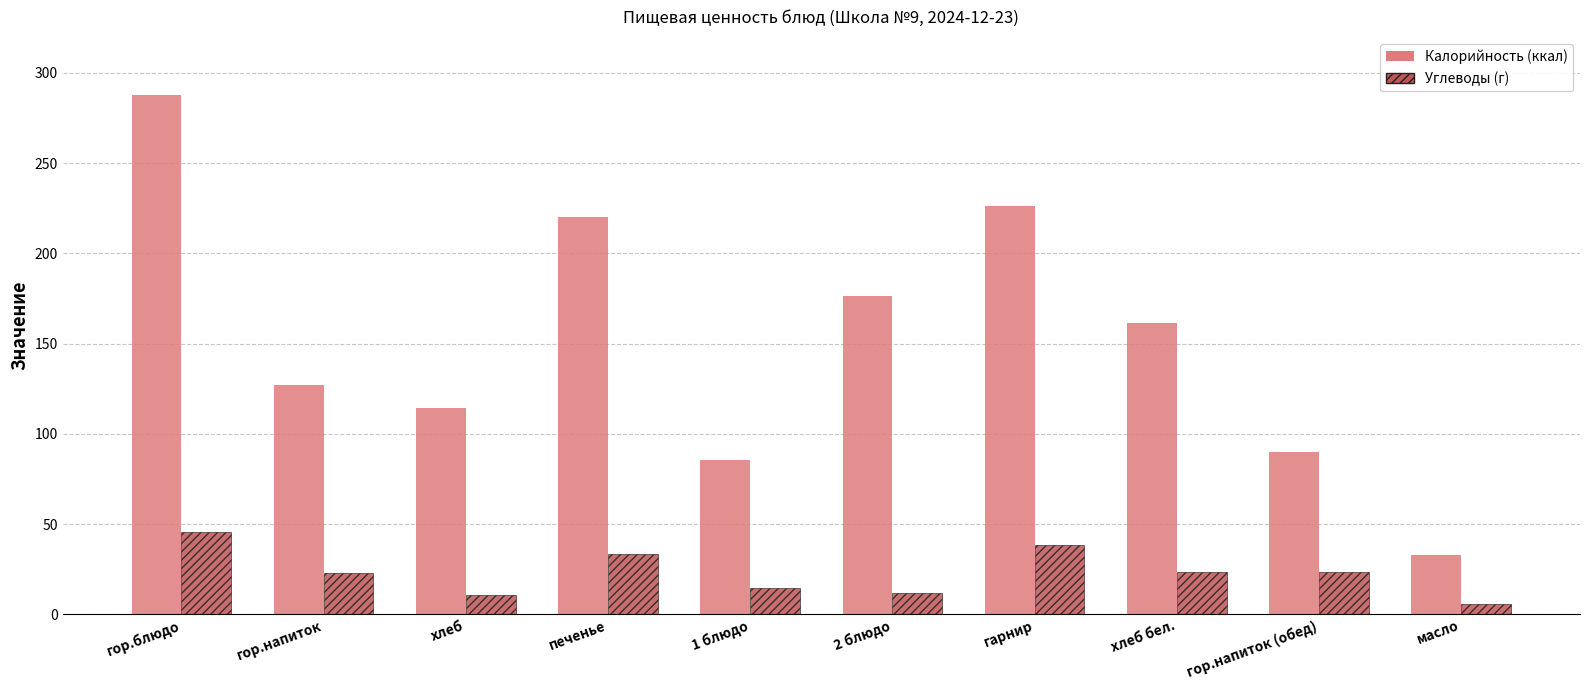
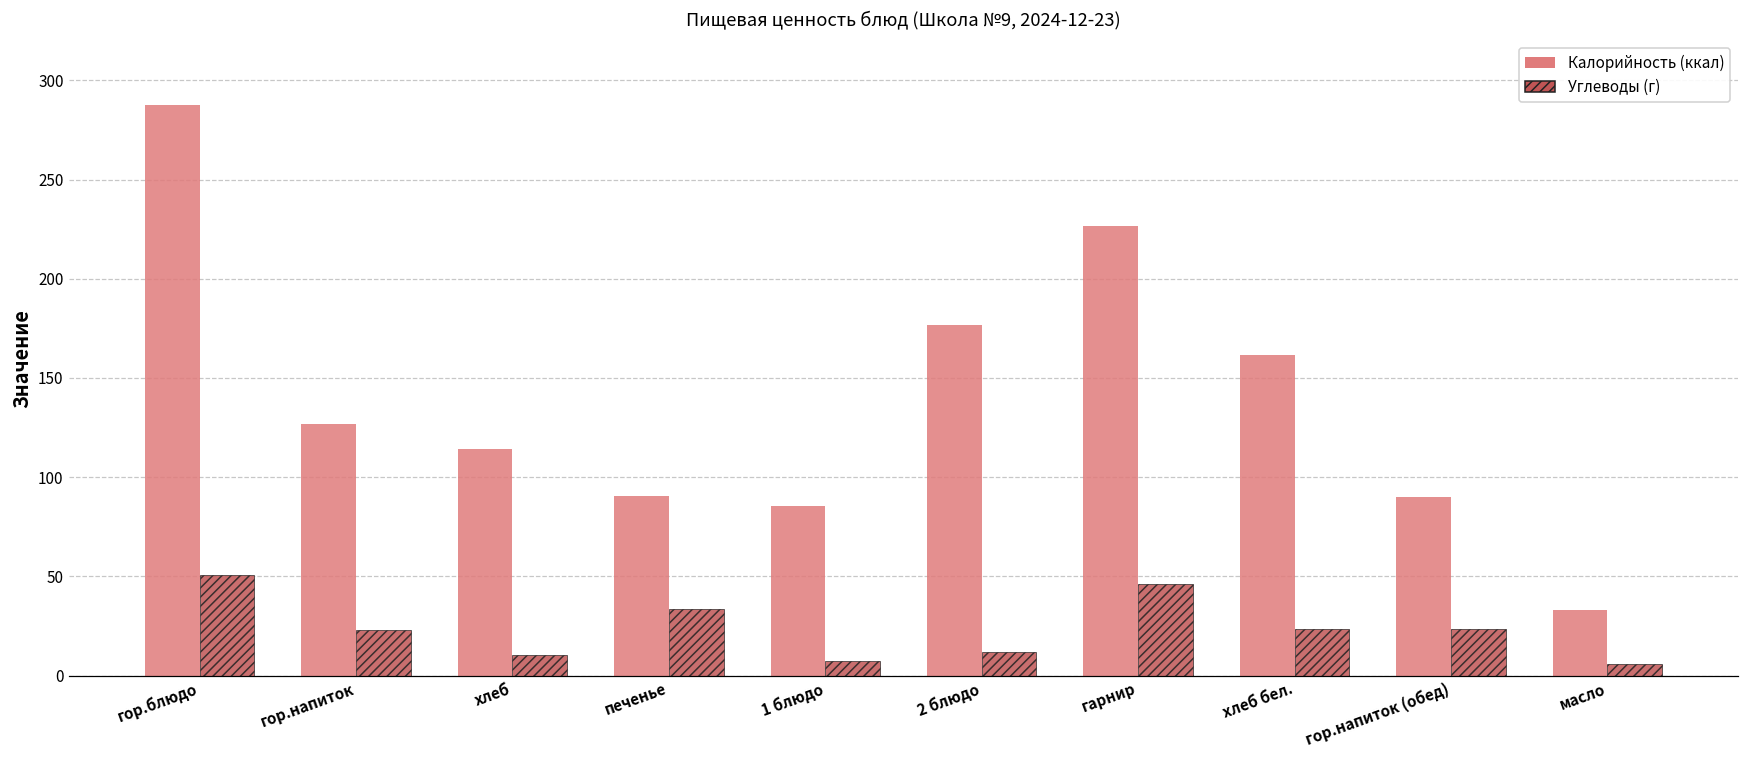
Углеводы (г), гор.блюдо: 45 -> 51
Калорийность (ккал), печенье: 220 -> 90
Углеводы (г), 1 блюдо: 15 -> 8
Углеводы (г), гарнир: 38 -> 46
